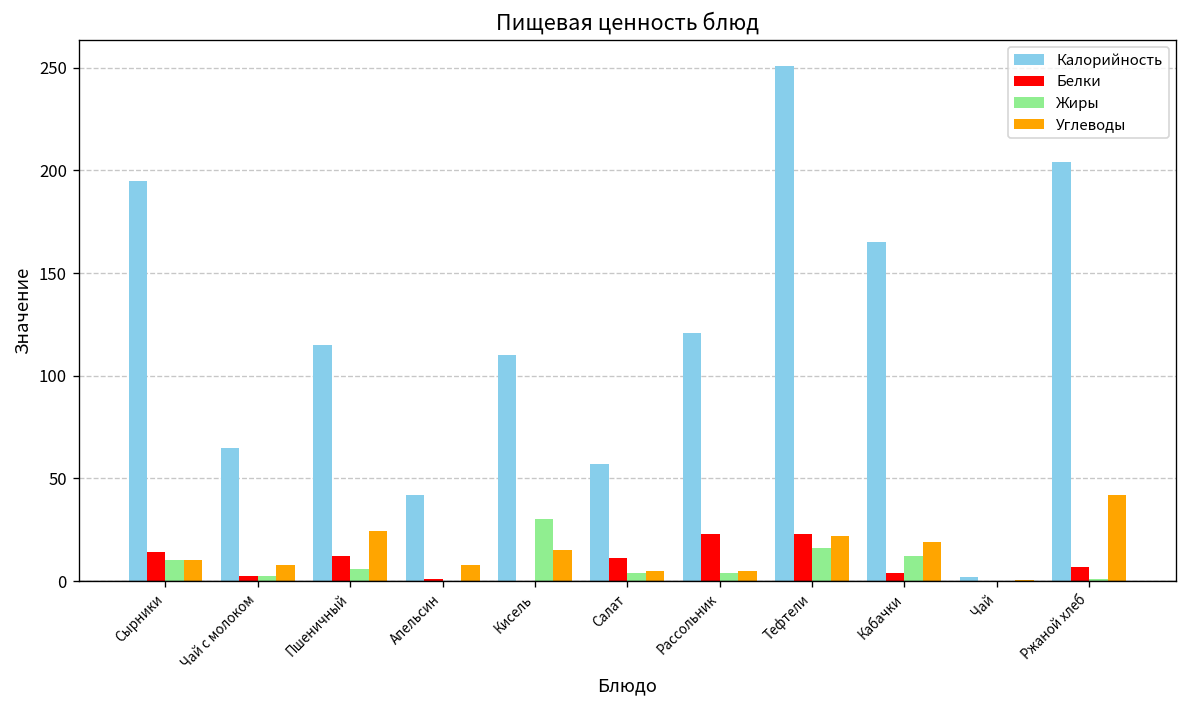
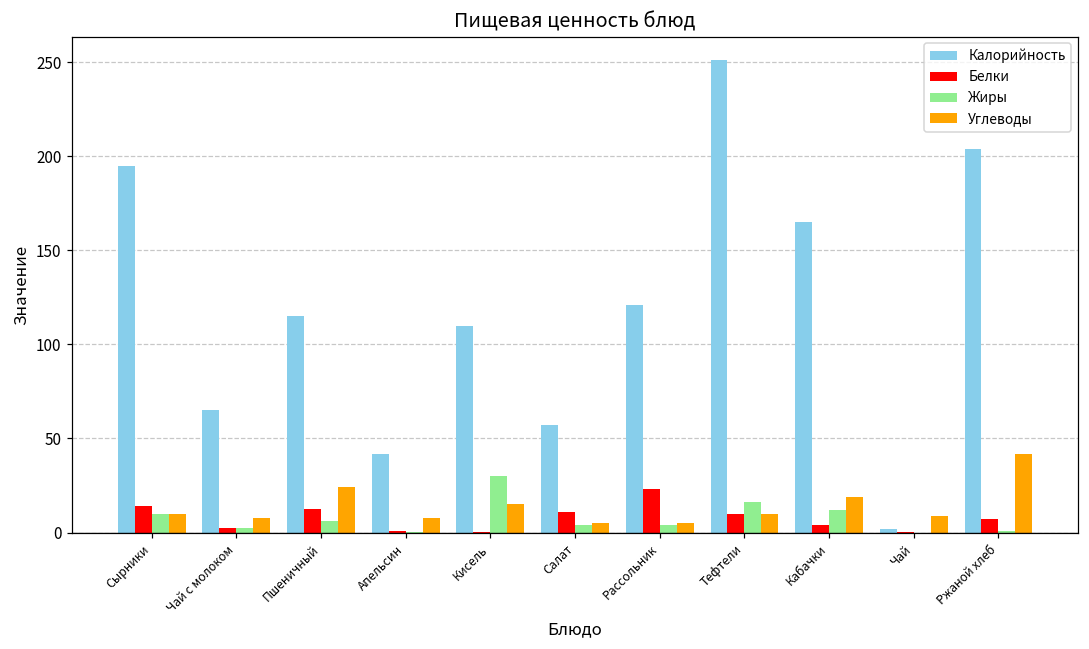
Белки, Тефтели: 23 -> 10
Углеводы, Тефтели: 22 -> 10
Углеводы, Чай: 0 -> 9
